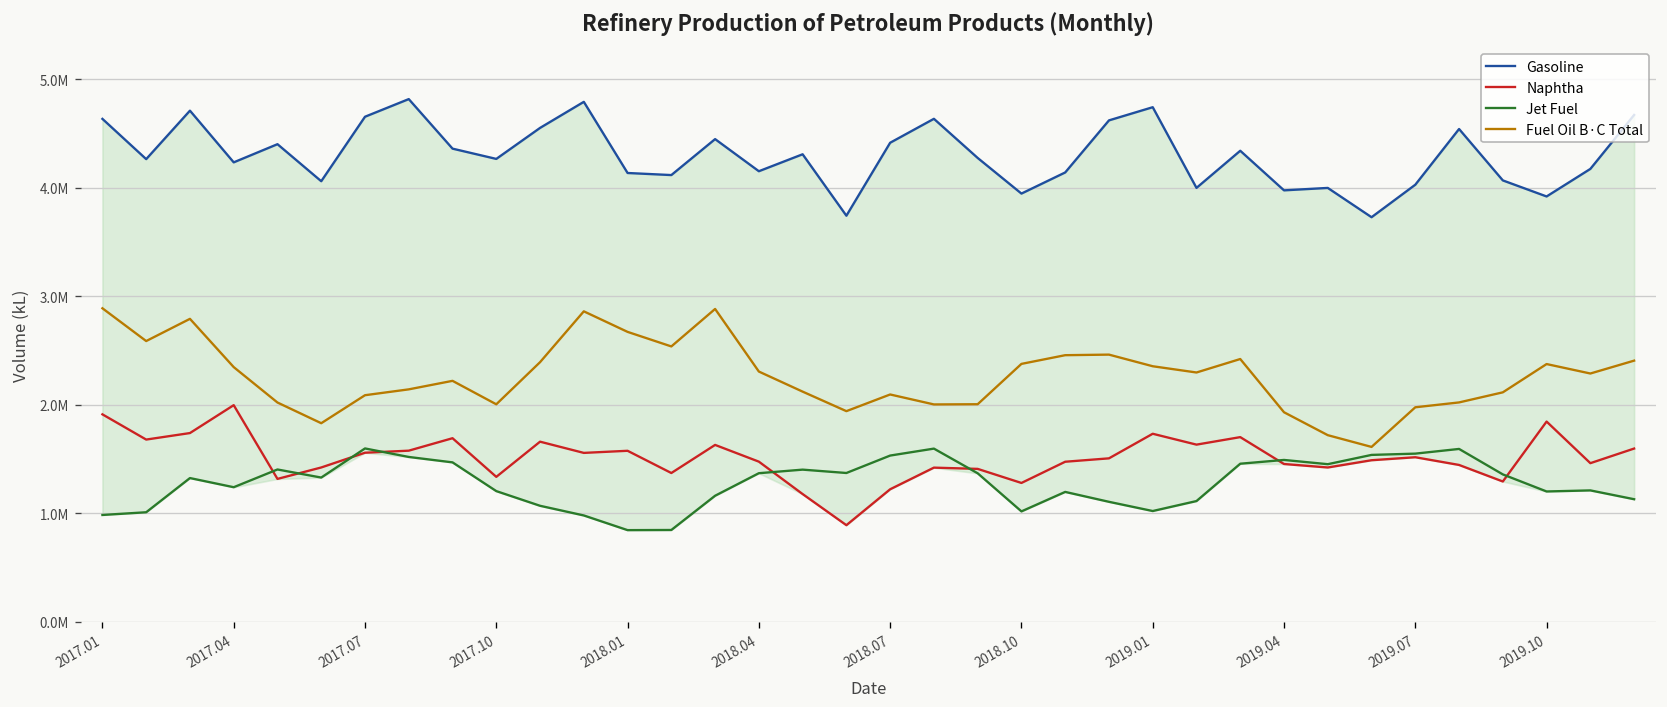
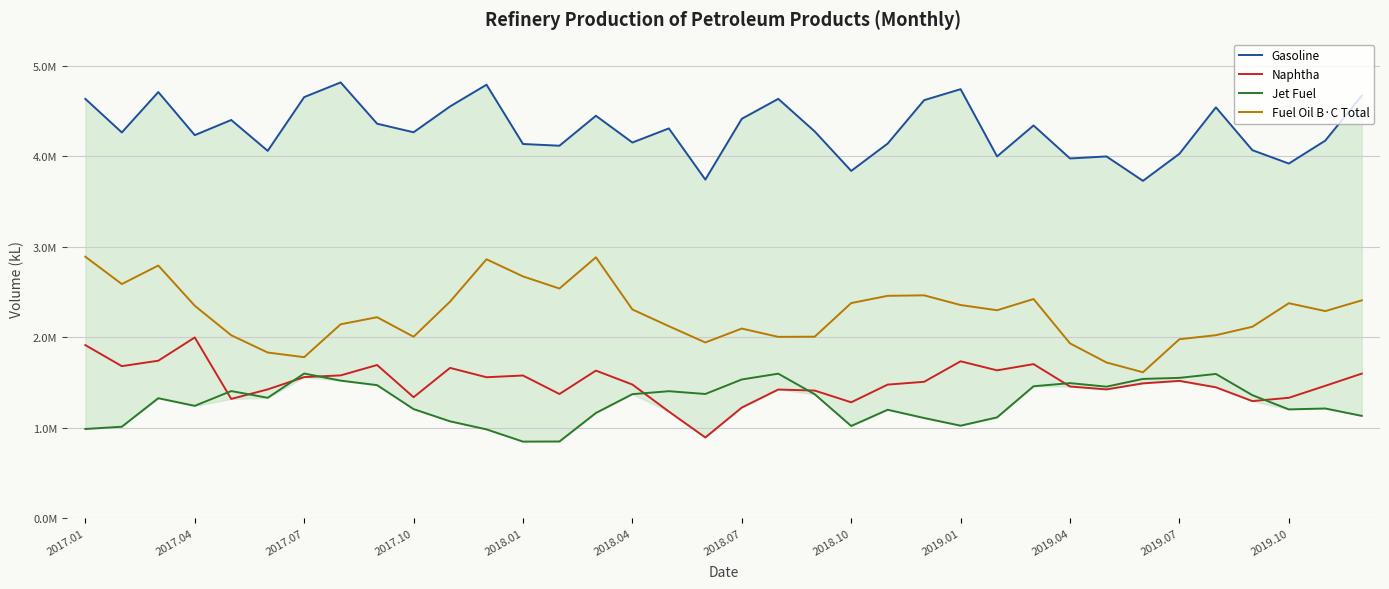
Fuel Oil B·C Total, 2017.07: 2100000 -> 1800000
Gasoline, 2018.10: 3900000 -> 3800000
Naphtha, 2019.10: 1800000 -> 1300000
